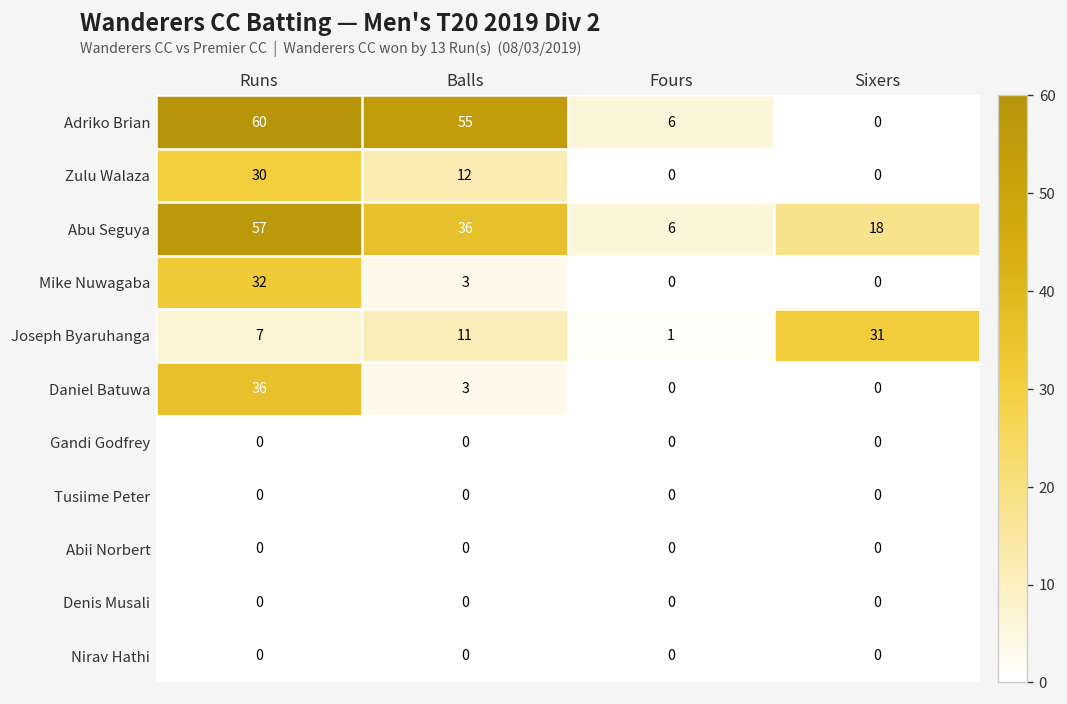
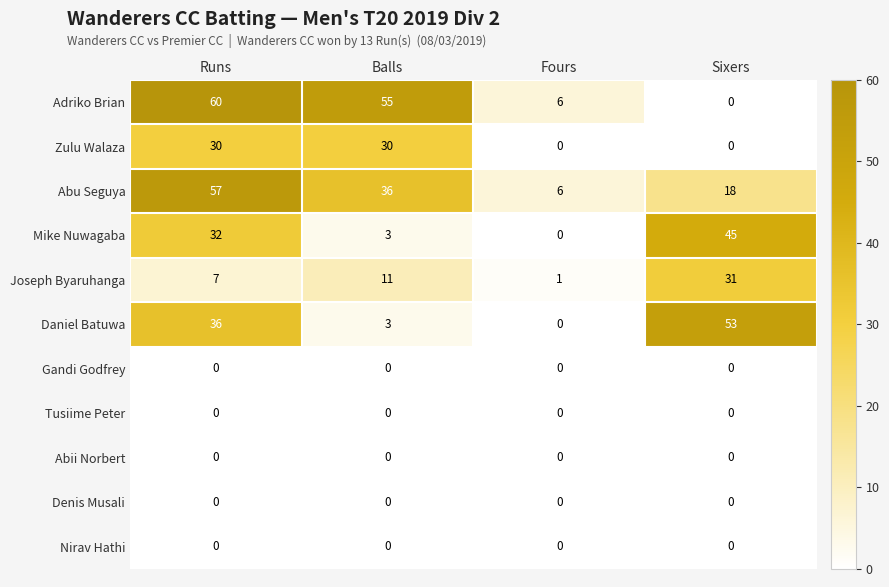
Zulu Walaza, Balls: 12 -> 30
Mike Nuwagaba, Sixers: 0 -> 45
Daniel Batuwa, Sixers: 0 -> 53
